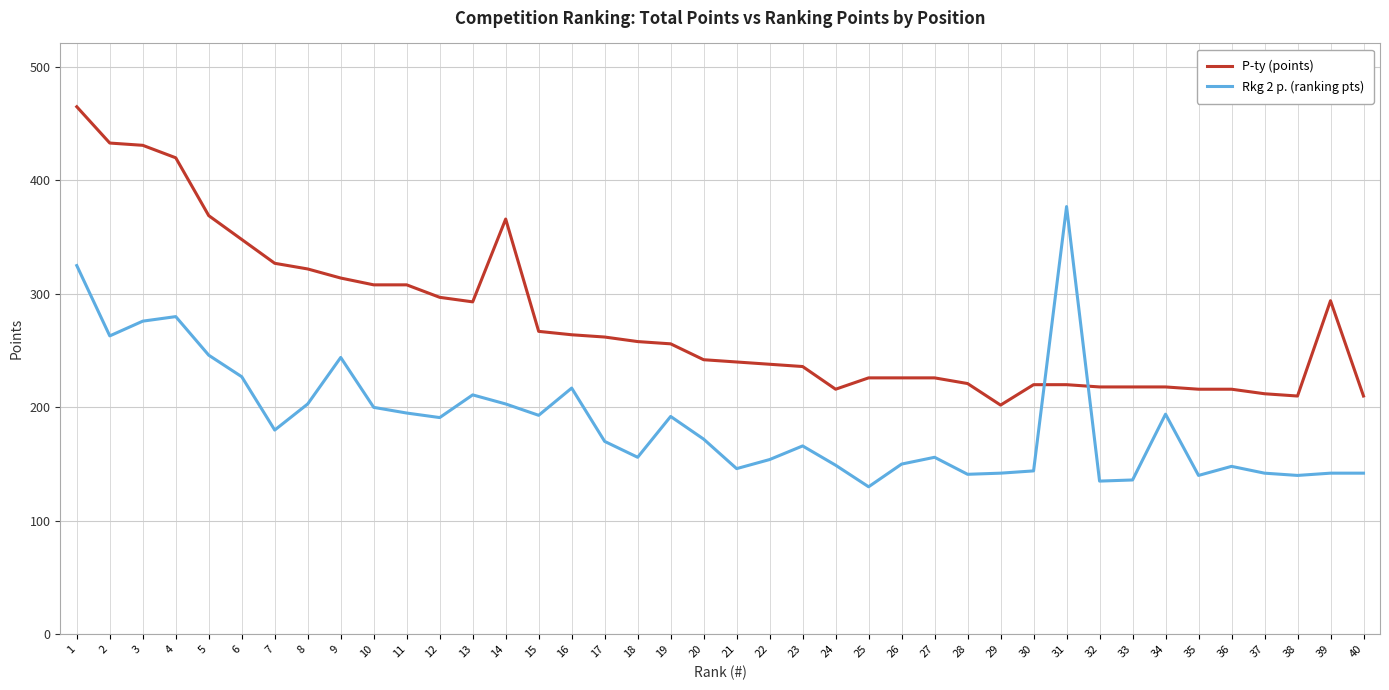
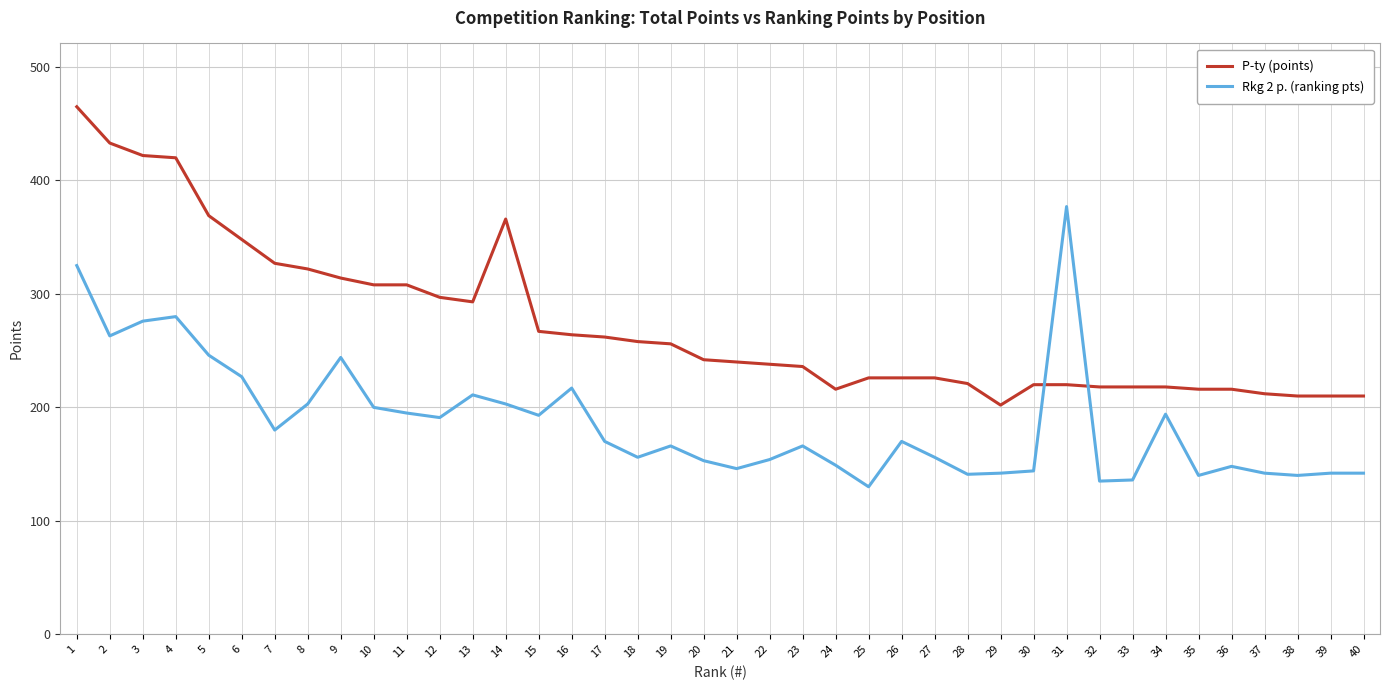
P-ty (points), 3: 431 -> 422
Rkg 2 p. (ranking pts), 19: 192 -> 166
Rkg 2 p. (ranking pts), 20: 172 -> 153
Rkg 2 p. (ranking pts), 26: 150 -> 170
P-ty (points), 39: 294 -> 210
